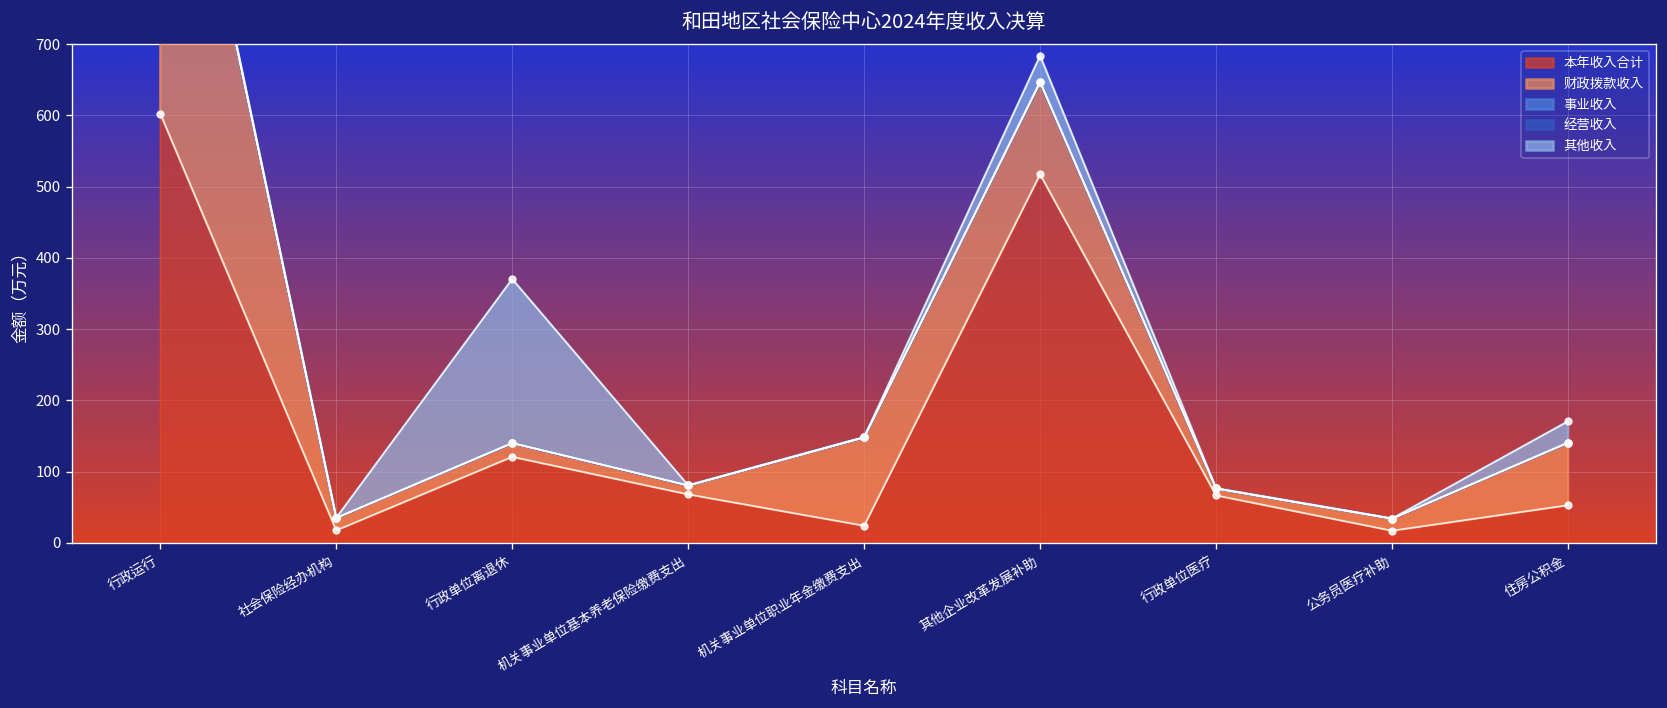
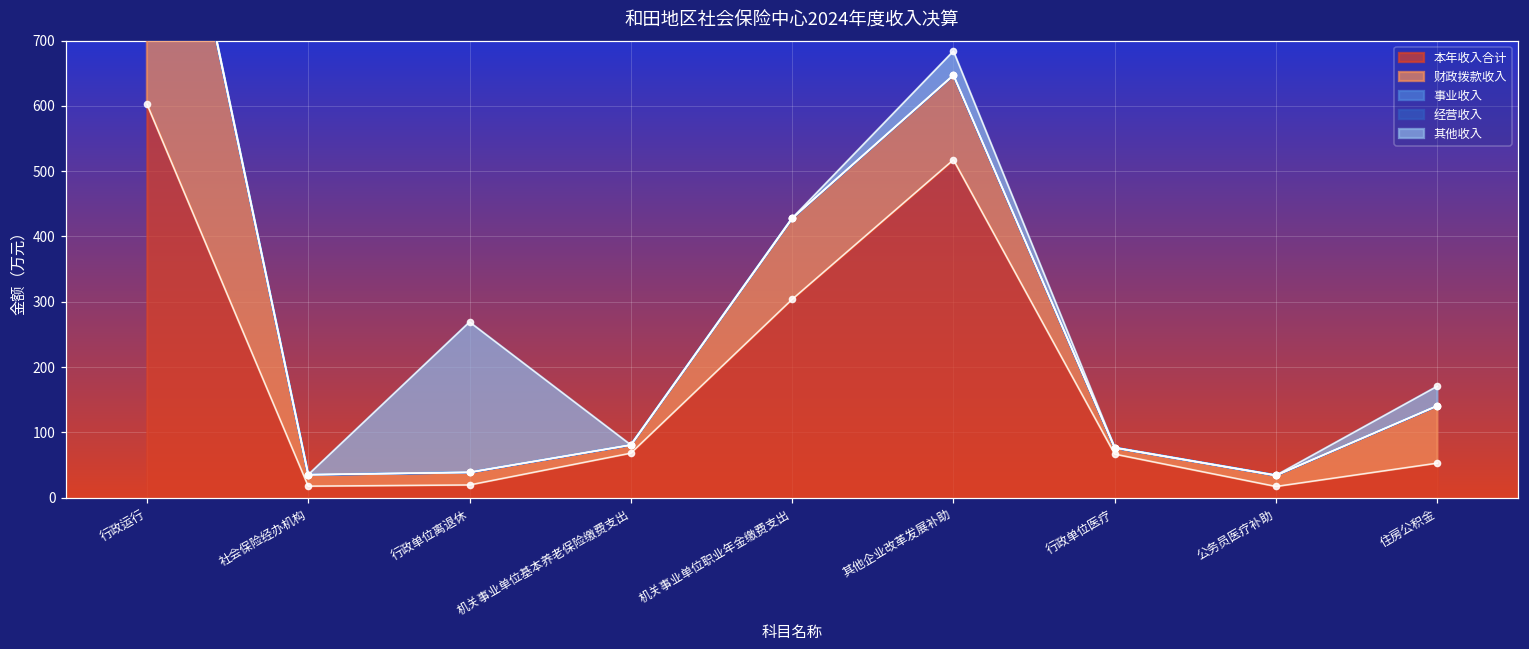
本年收入合计, 行政单位离退休: 120 -> 20
本年收入合计, 机关事业单位职业年金缴费支出: 20 -> 300
